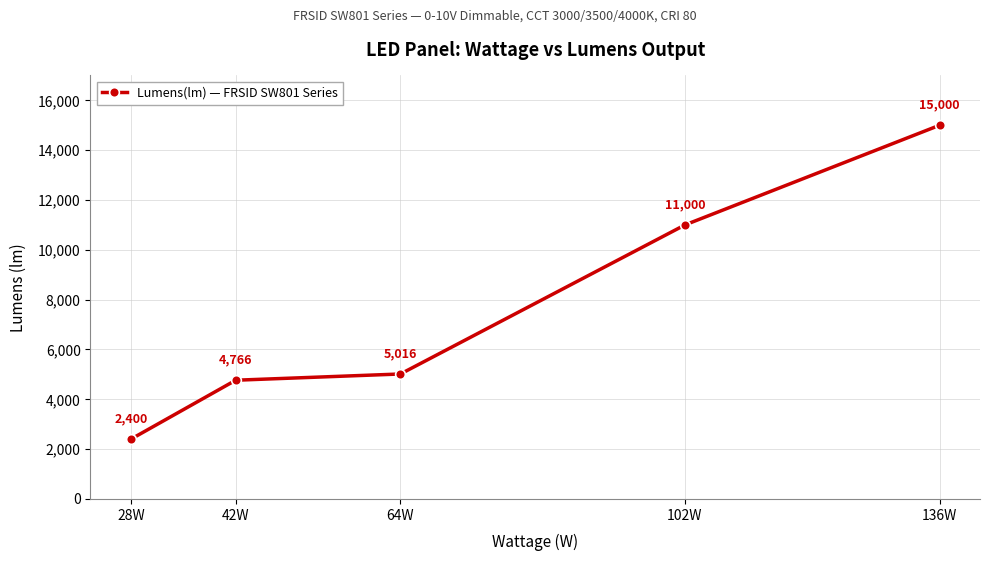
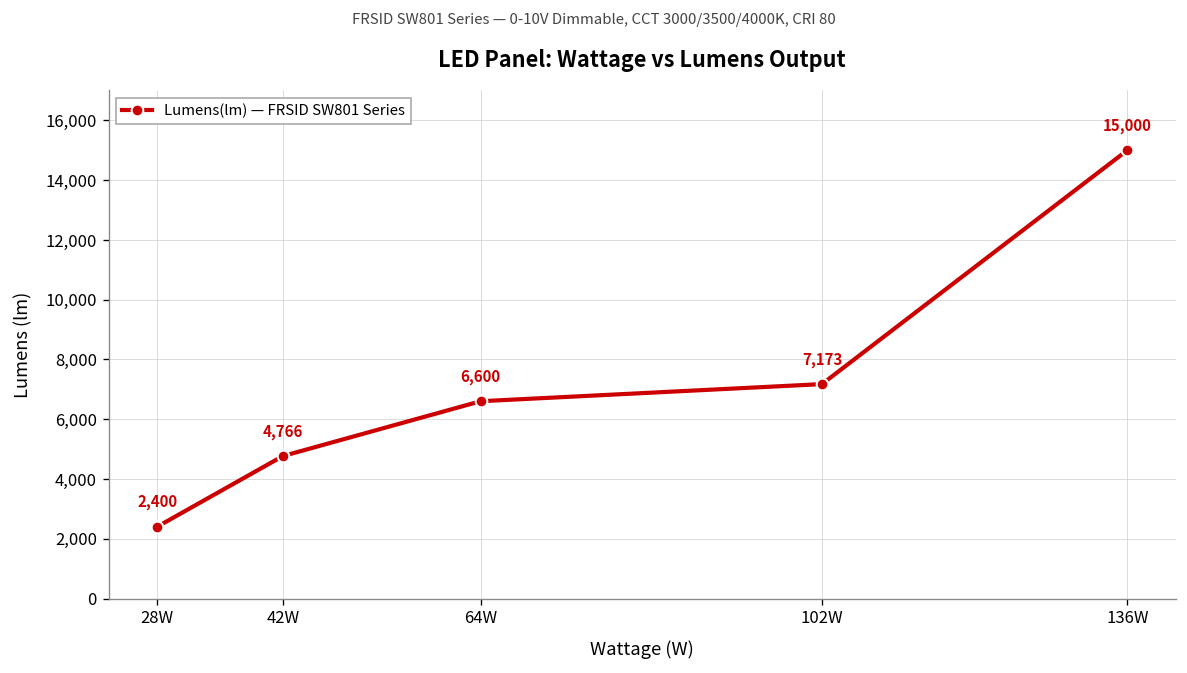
64W: 5,016 -> 6,600
102W: 11,000 -> 7,173
